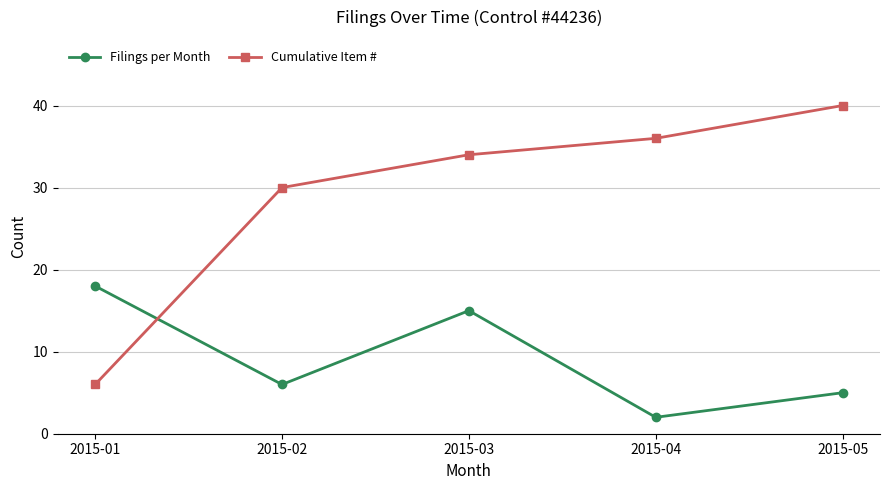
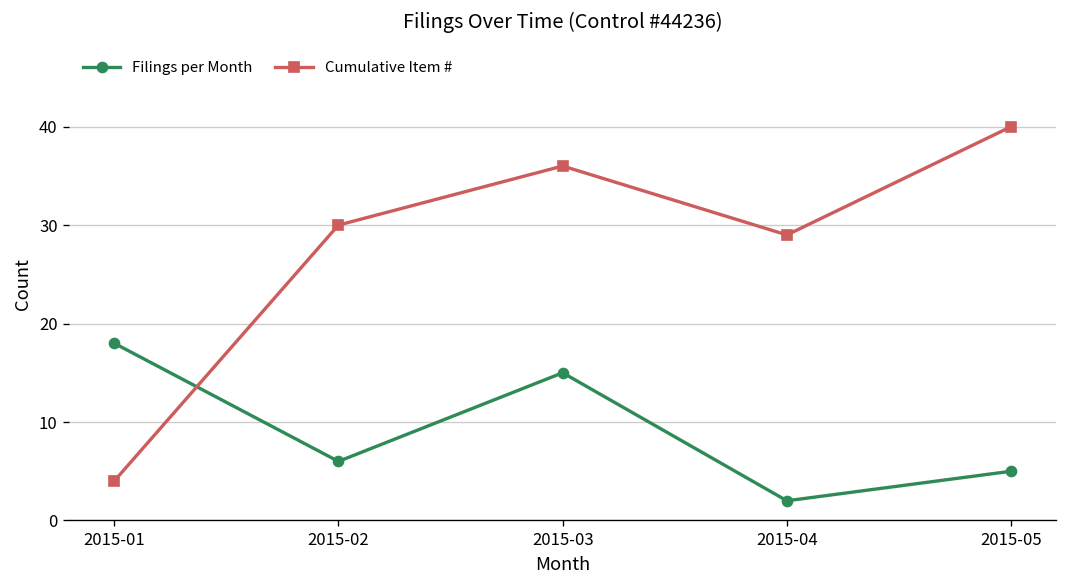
Cumulative Item #, 2015-01: 6 -> 4
Cumulative Item #, 2015-03: 34 -> 36
Cumulative Item #, 2015-04: 36 -> 29
